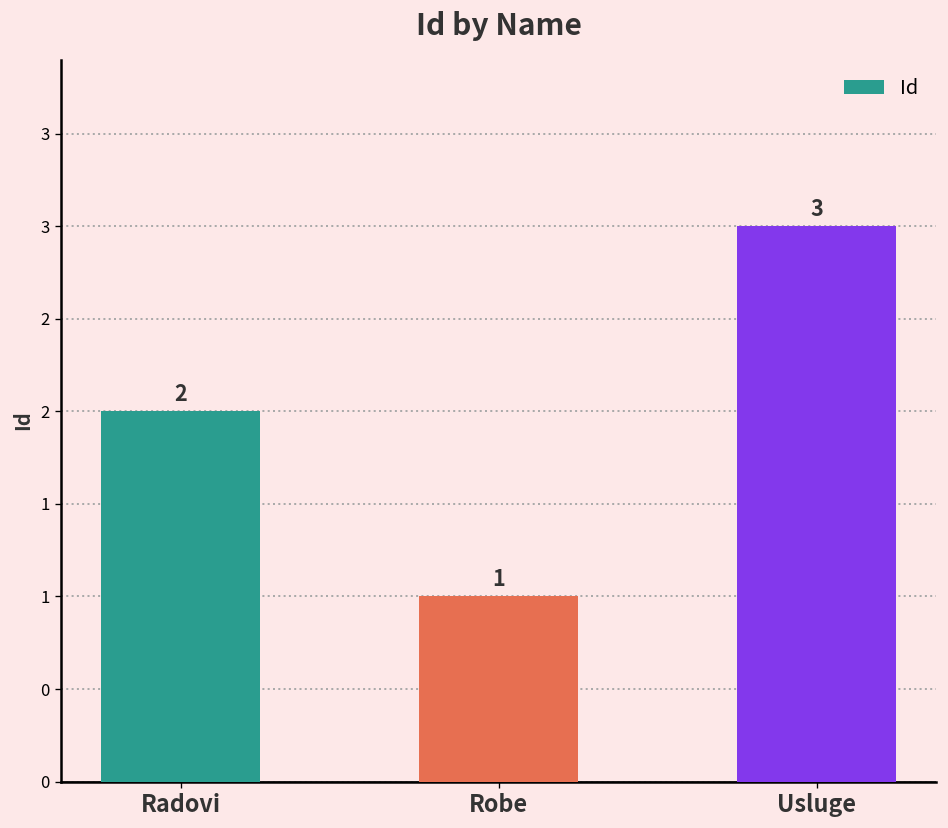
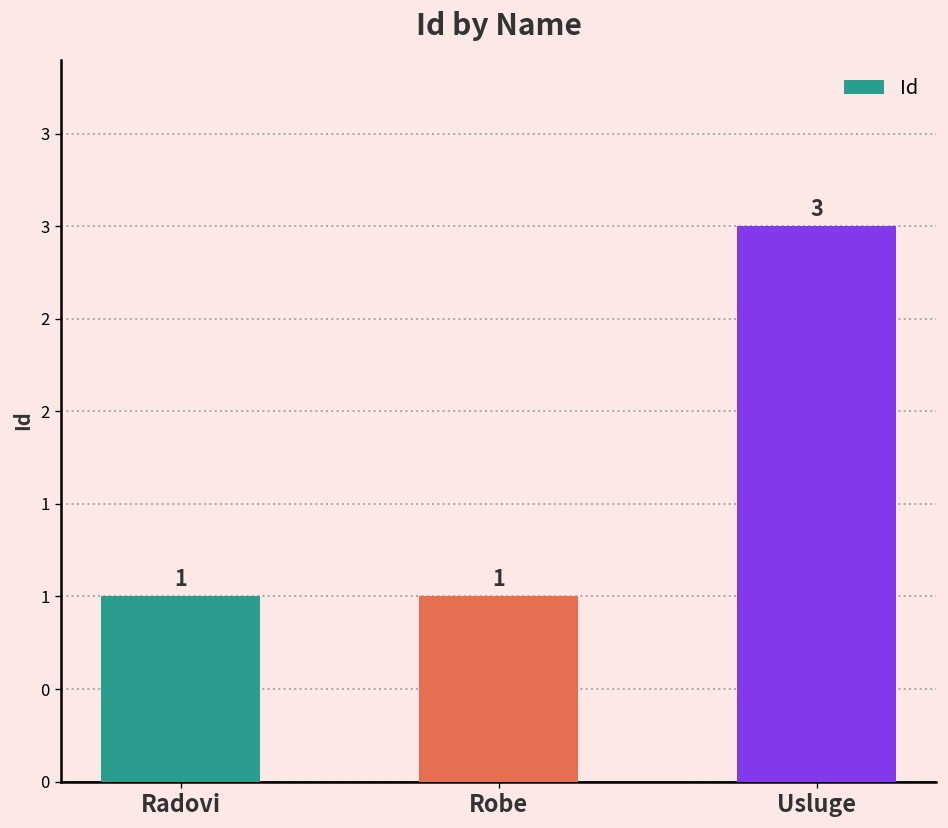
Radovi: 2 -> 1
